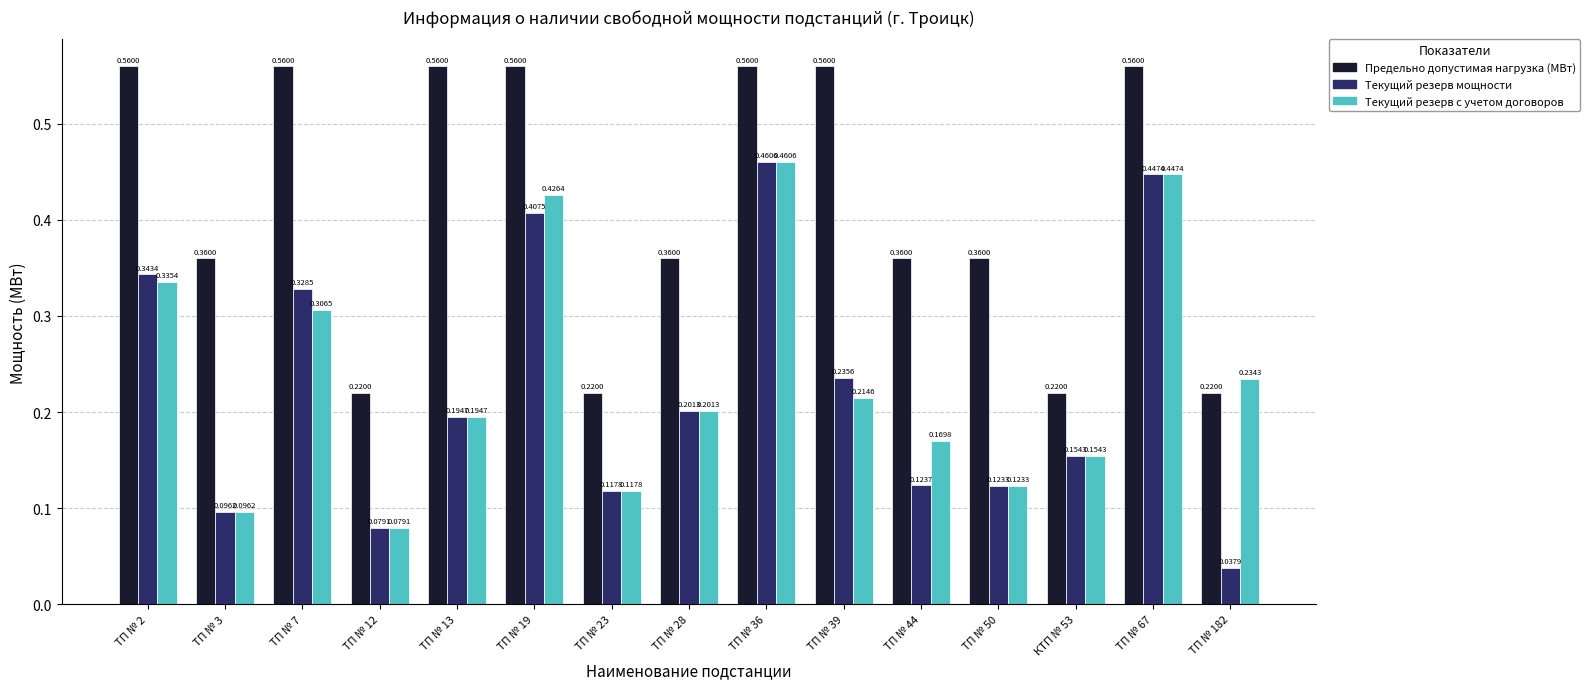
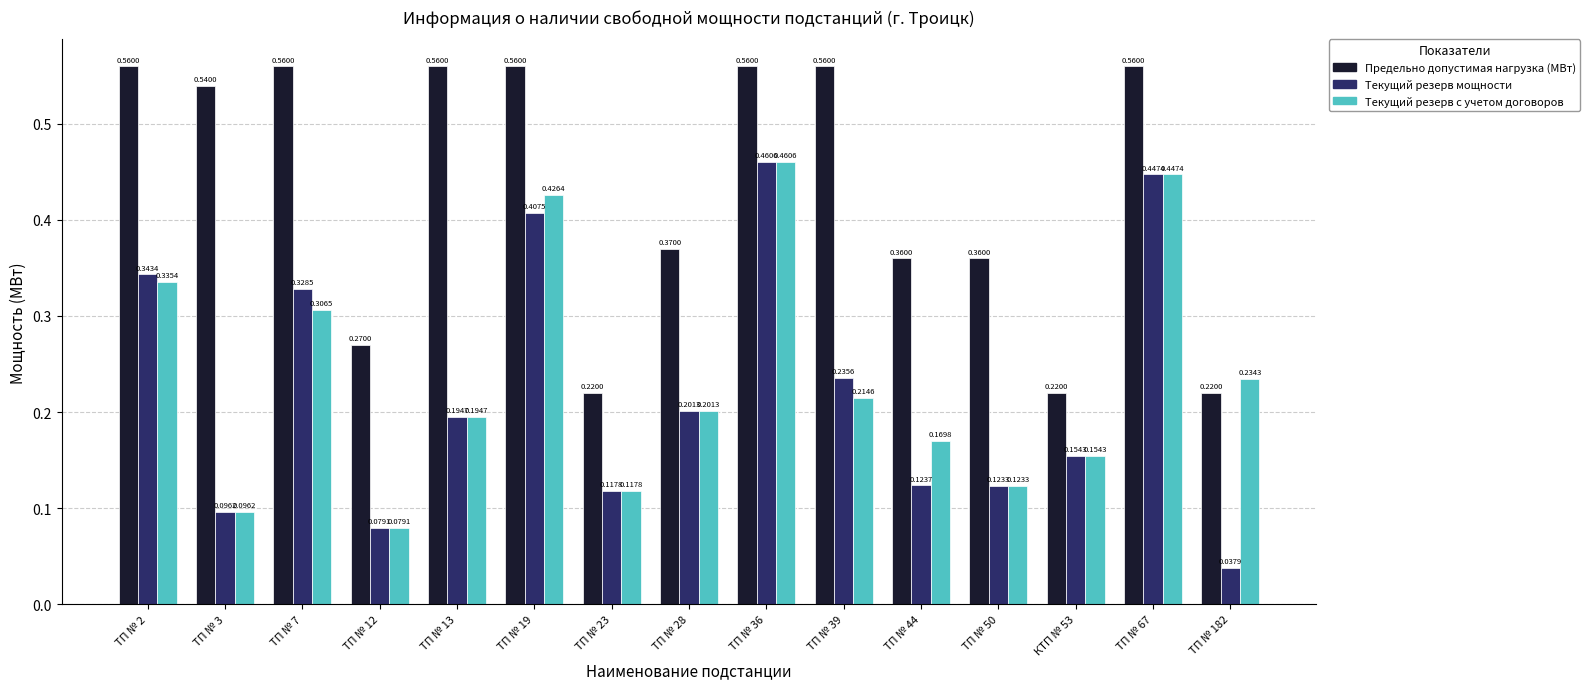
Предельно допустимая нагрузка (МВт), ТП № 3: 0.3600 -> 0.5400
Предельно допустимая нагрузка (МВт), ТП № 12: 0.2200 -> 0.2700
Предельно допустимая нагрузка (МВт), ТП № 28: 0.3600 -> 0.3700
